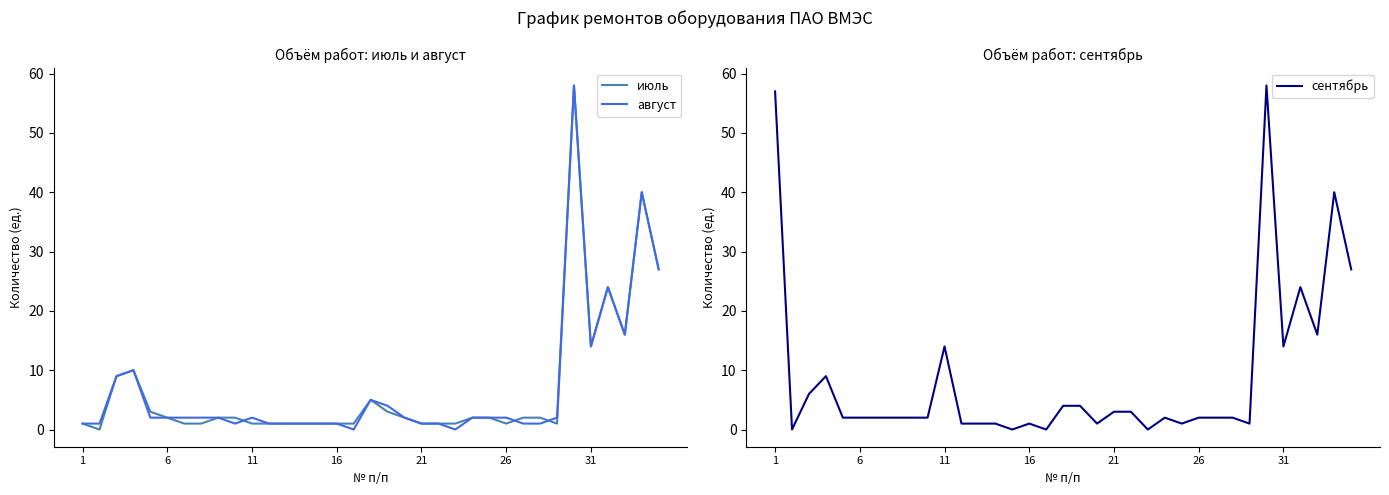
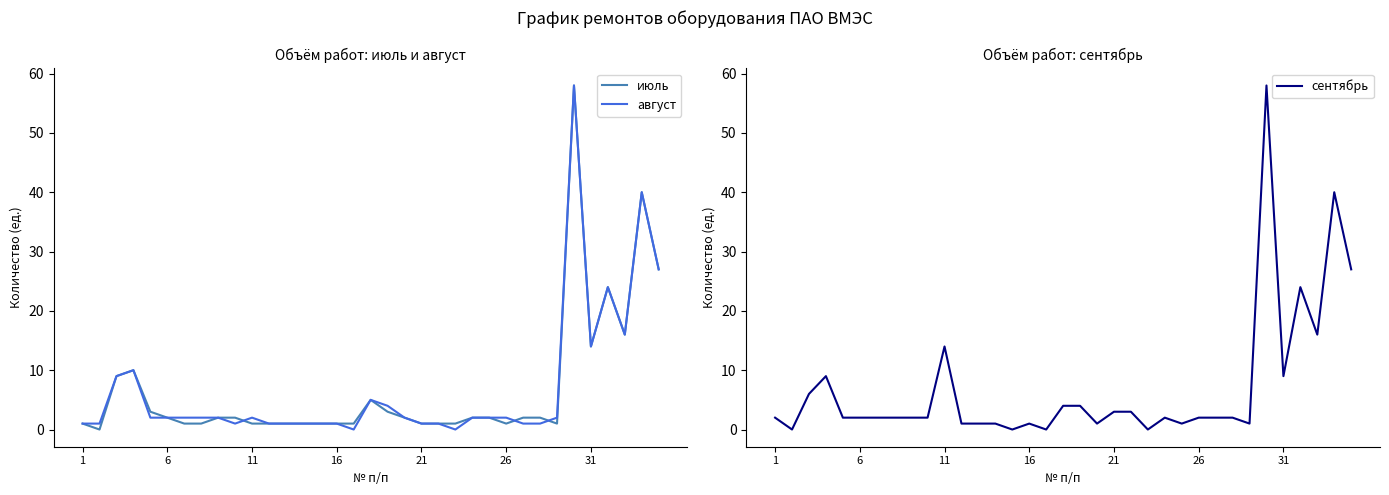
Объём работ: сентябрь, 1: 57 -> 2
Объём работ: сентябрь, 31: 14 -> 9
